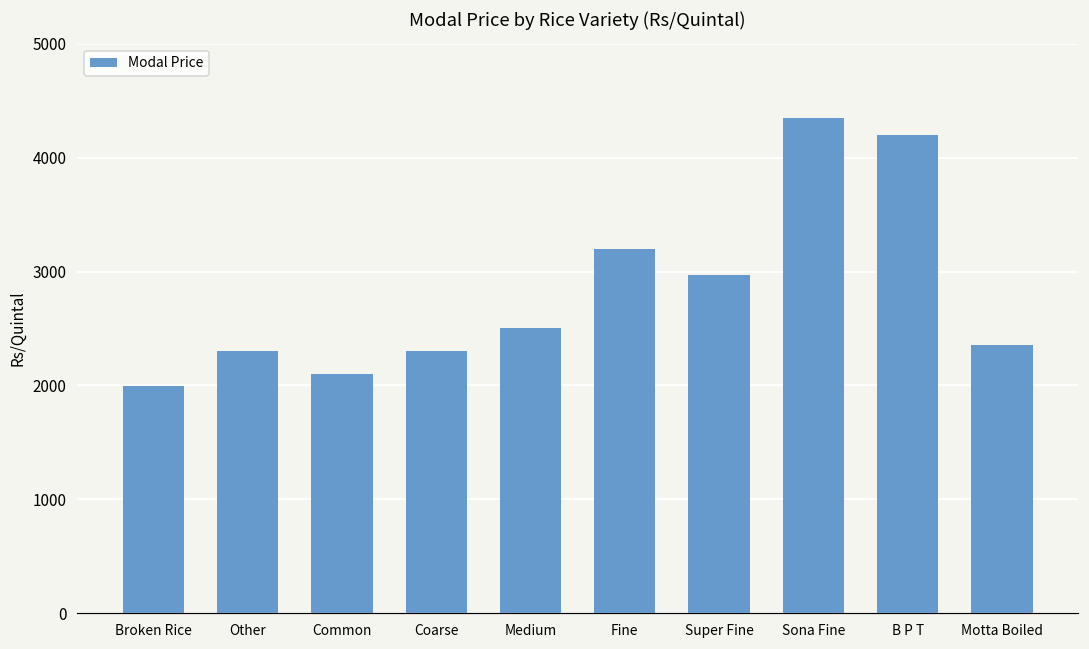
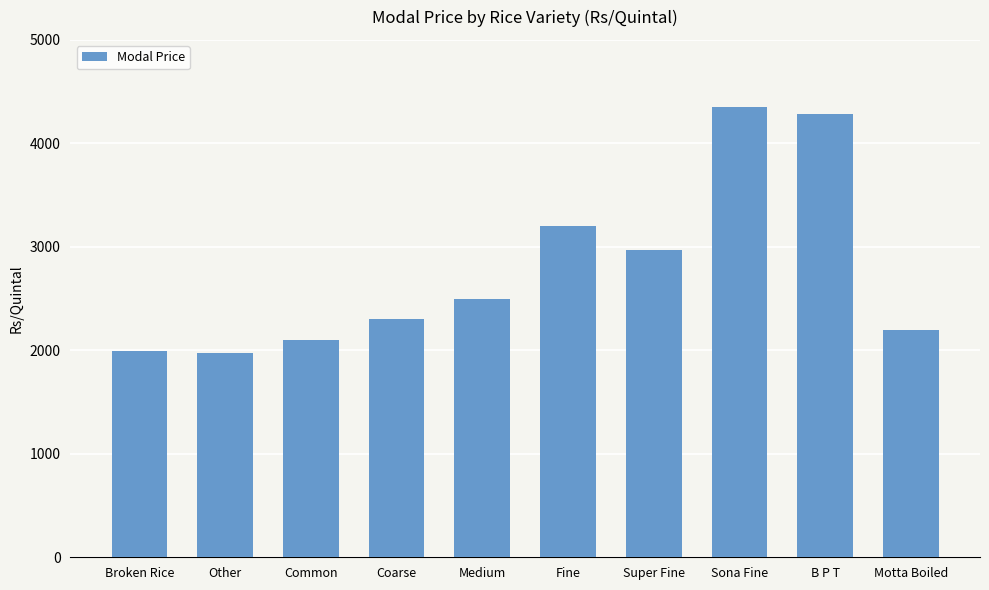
Other: 2300 -> 1980
B P T: 4200 -> 4280
Motta Boiled: 2360 -> 2200
